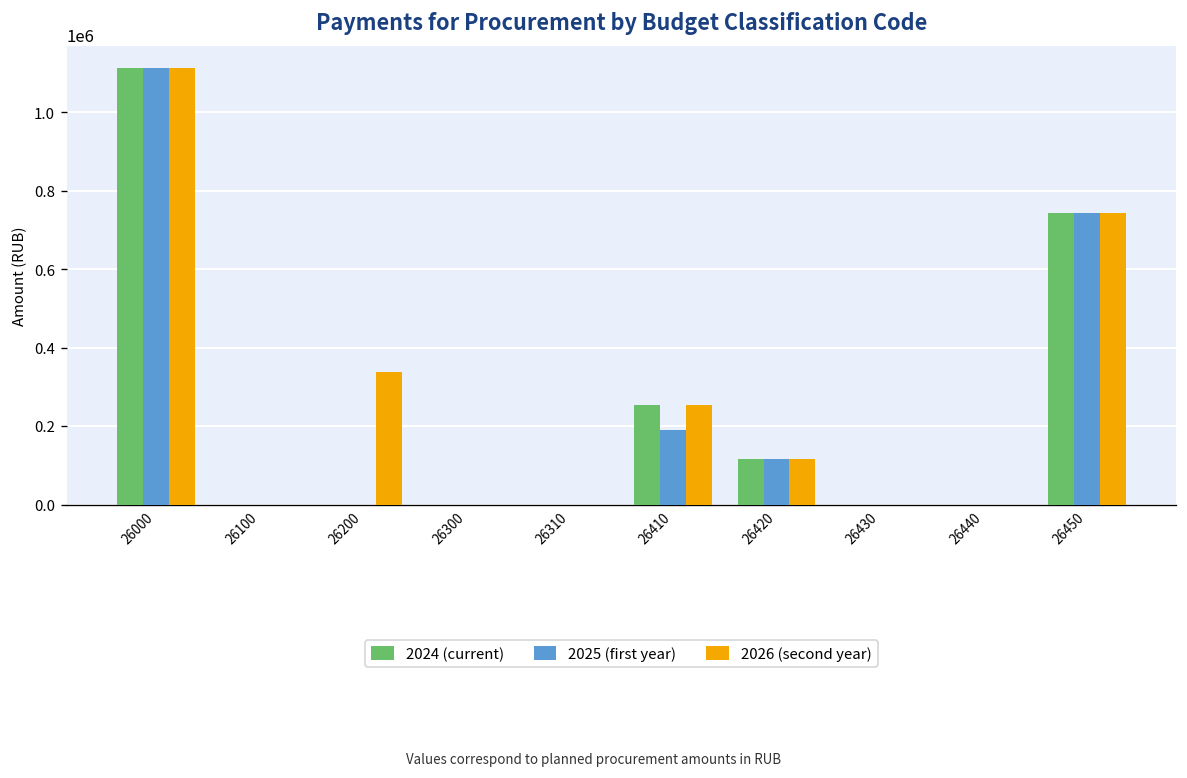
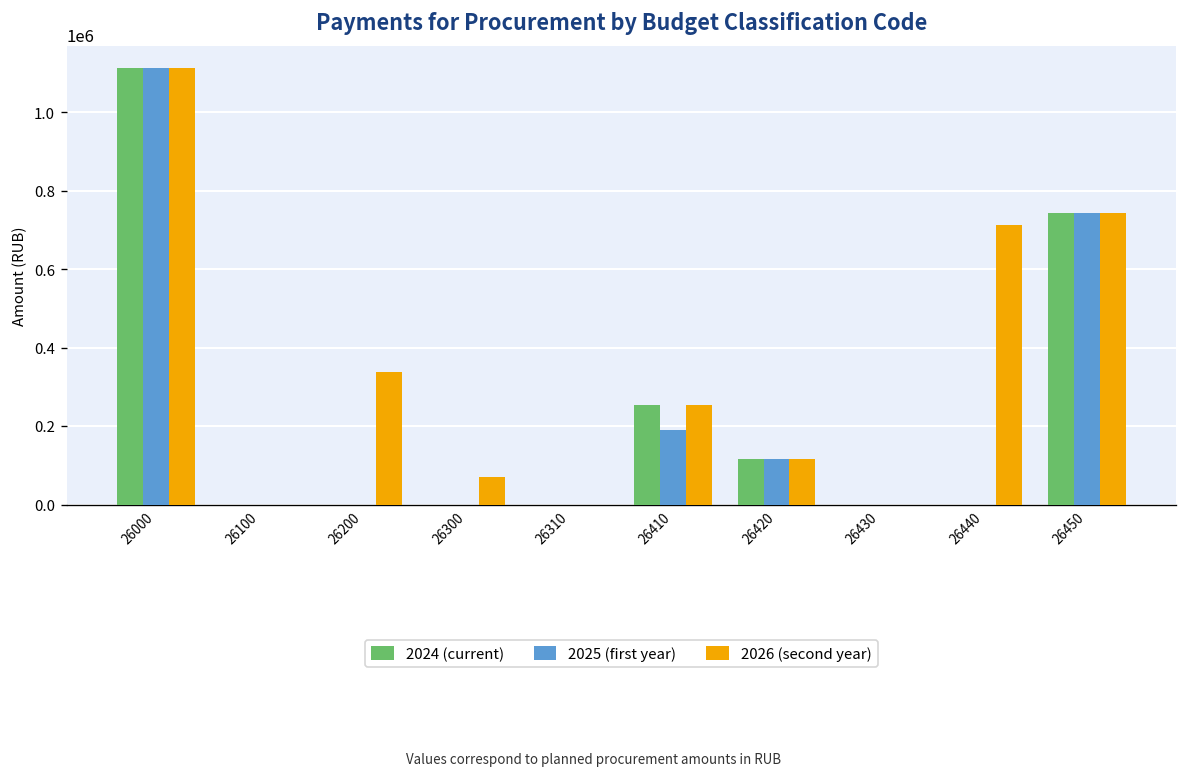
2026 (second year), 26300: 0 -> 70000
2026 (second year), 26440: 0 -> 710000
